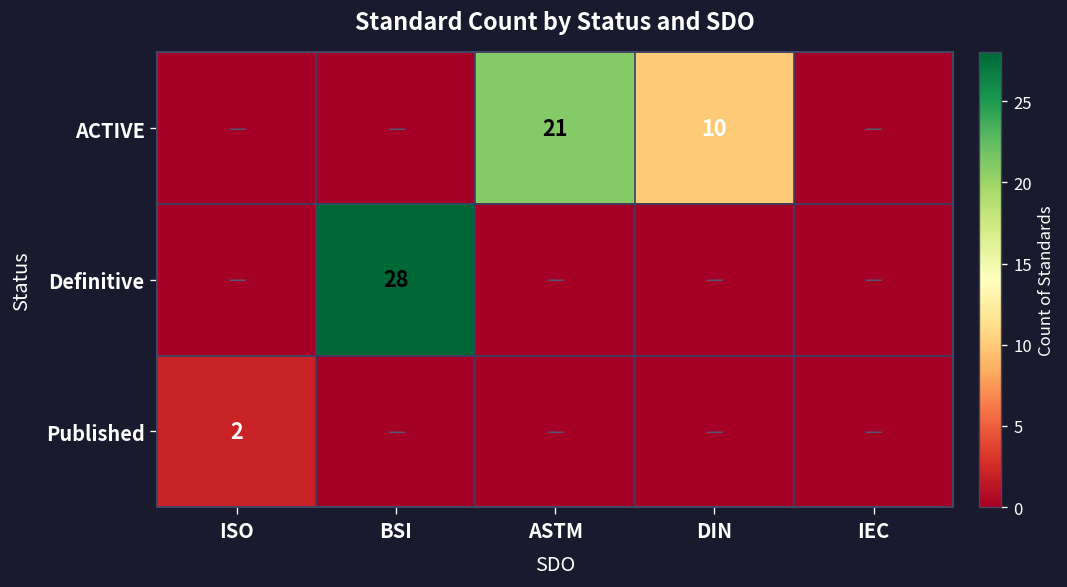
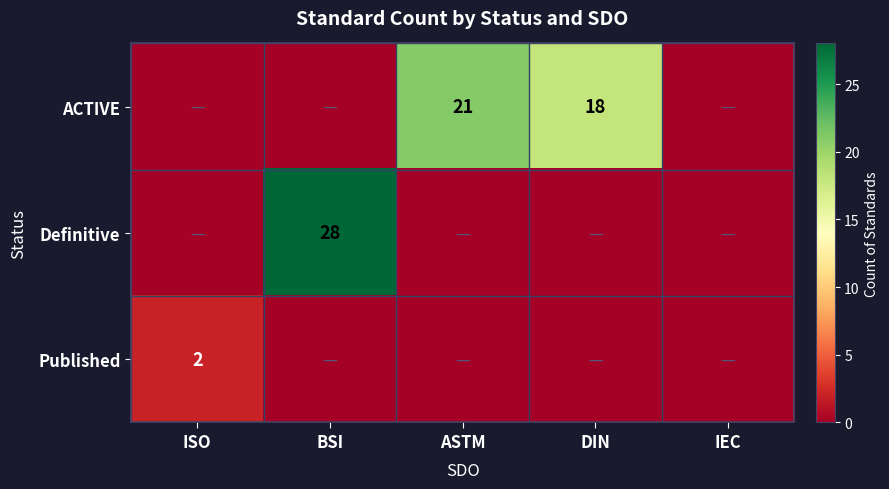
ACTIVE, DIN: 10 -> 18
